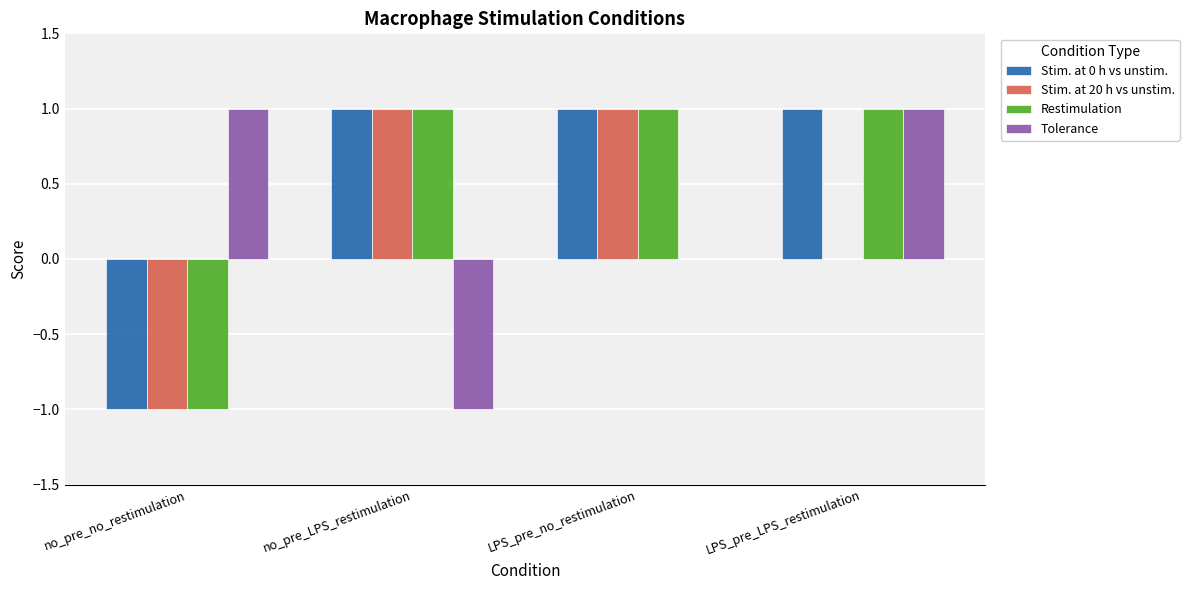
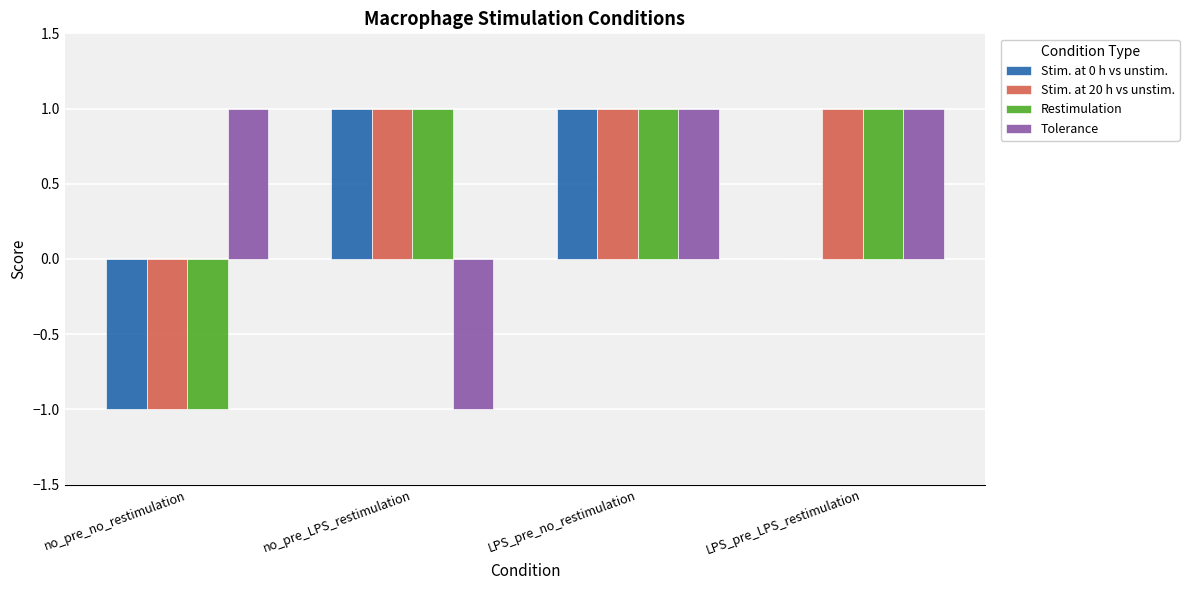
Tolerance, LPS_pre_no_restimulation: 0 -> 1
Stim. at 0 h vs unstim., LPS_pre_LPS_restimulation: 1 -> 0
Stim. at 20 h vs unstim., LPS_pre_LPS_restimulation: 0 -> 1
